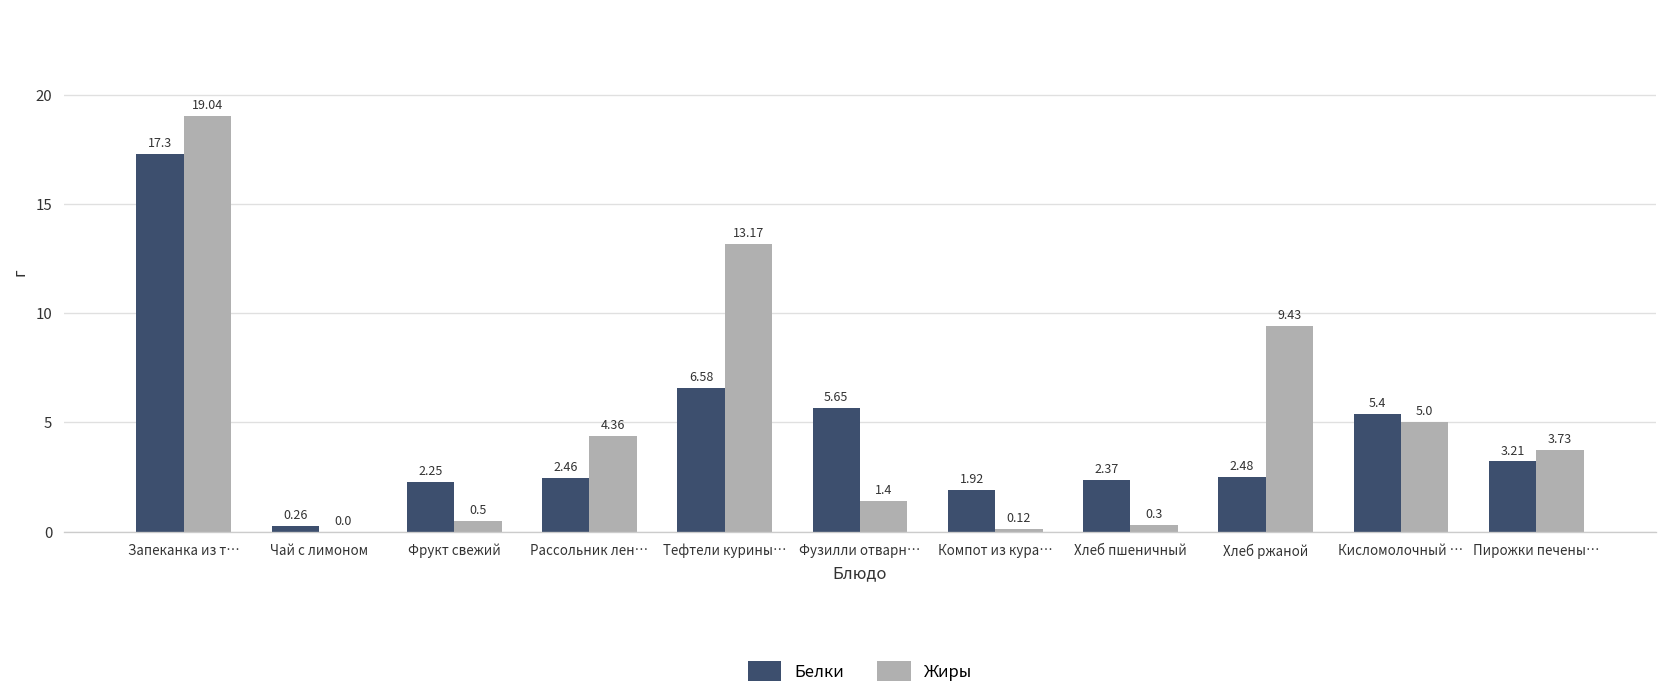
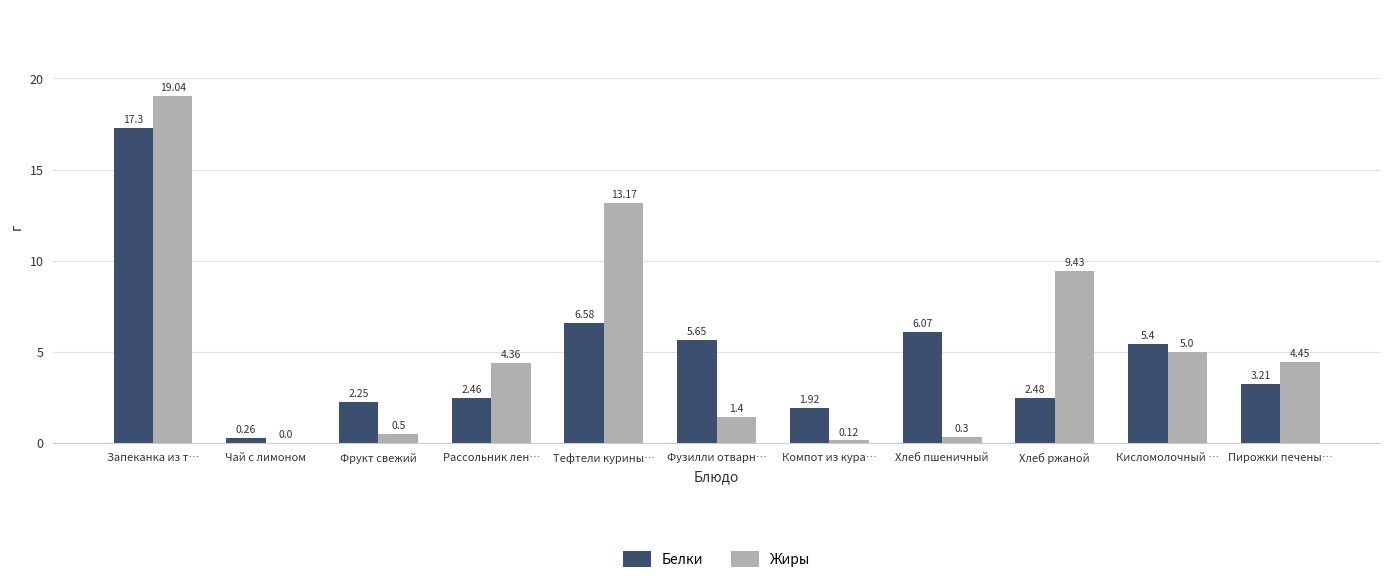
Белки, Хлеб пшеничный: 2.37 -> 6.07
Жиры, Пирожки печены…: 3.73 -> 4.45
